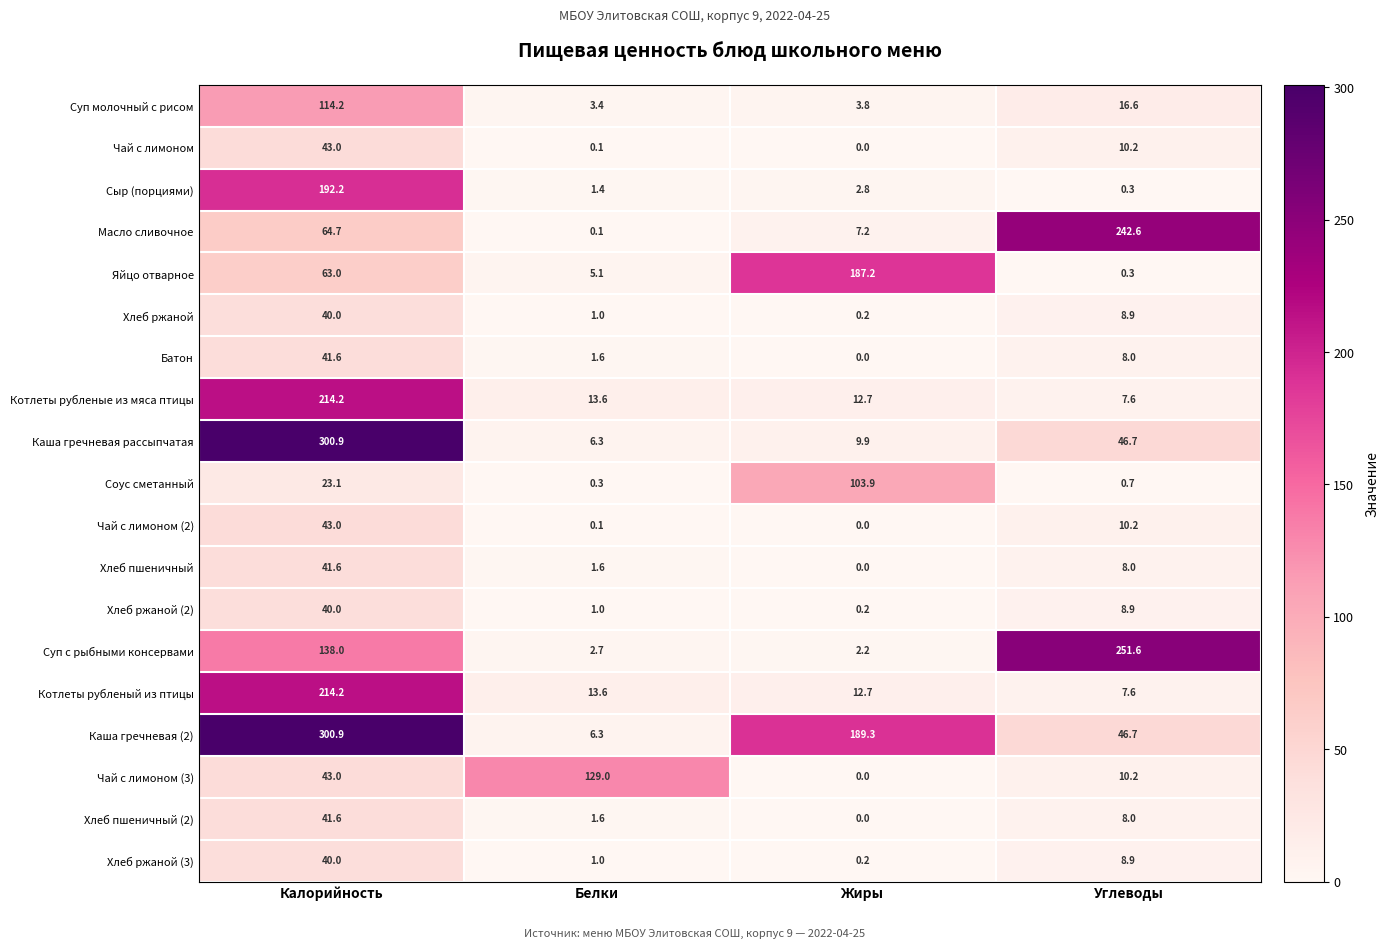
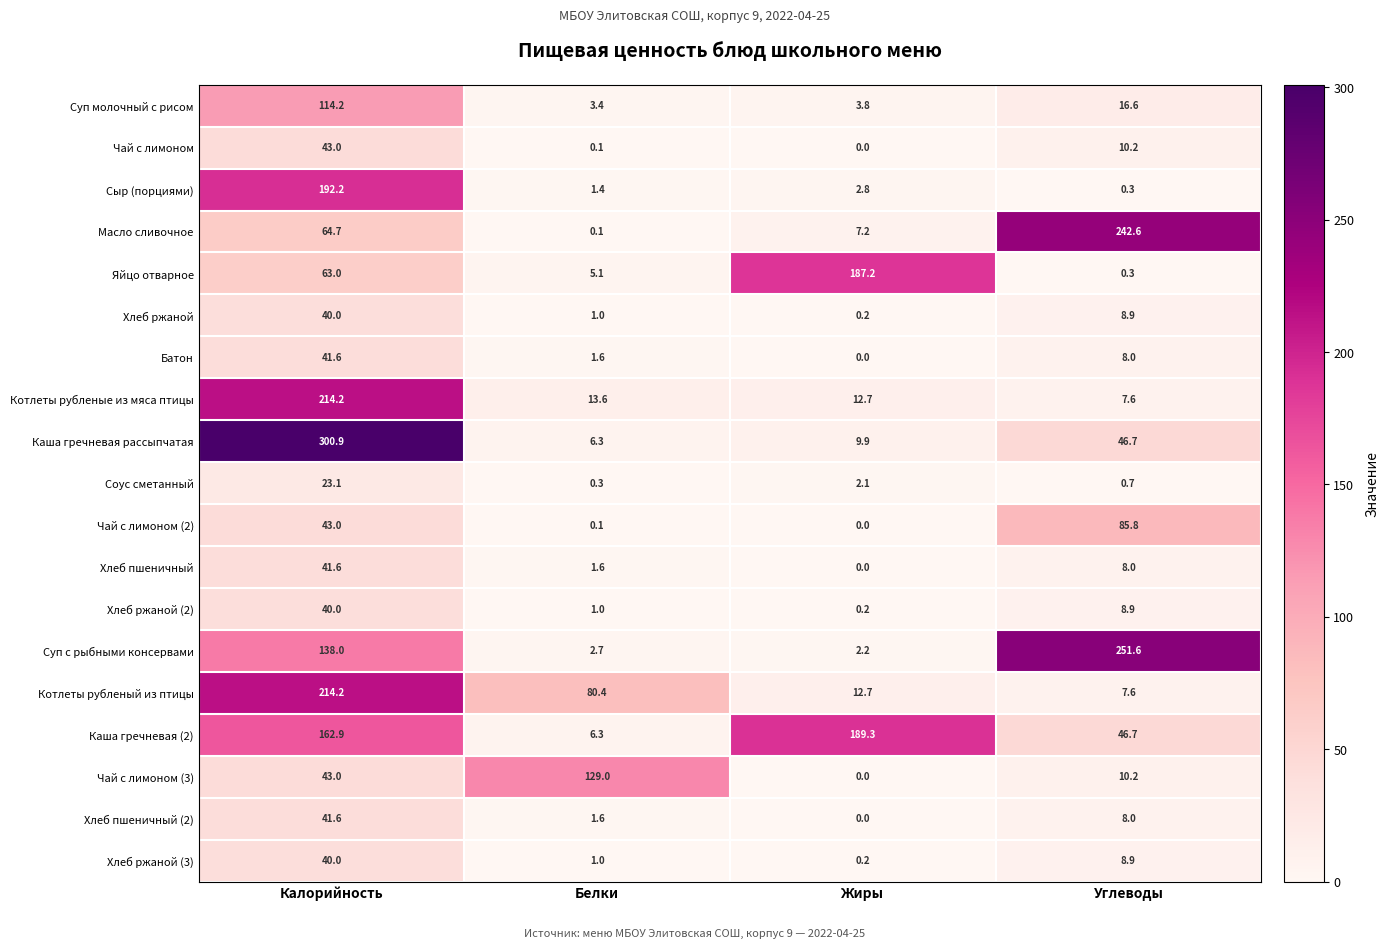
Соус сметанный, Жиры: 103.9 -> 2.1
Чай с лимоном (2), Углеводы: 10.2 -> 85.8
Котлеты рубленый из птицы, Белки: 13.6 -> 80.4
Каша гречневая (2), Калорийность: 300.9 -> 162.9
